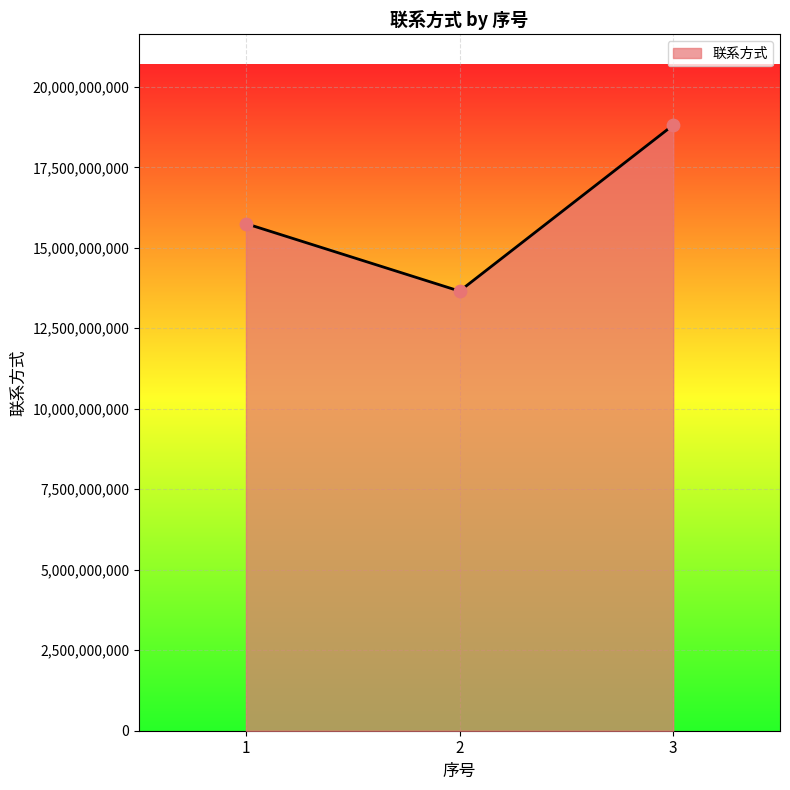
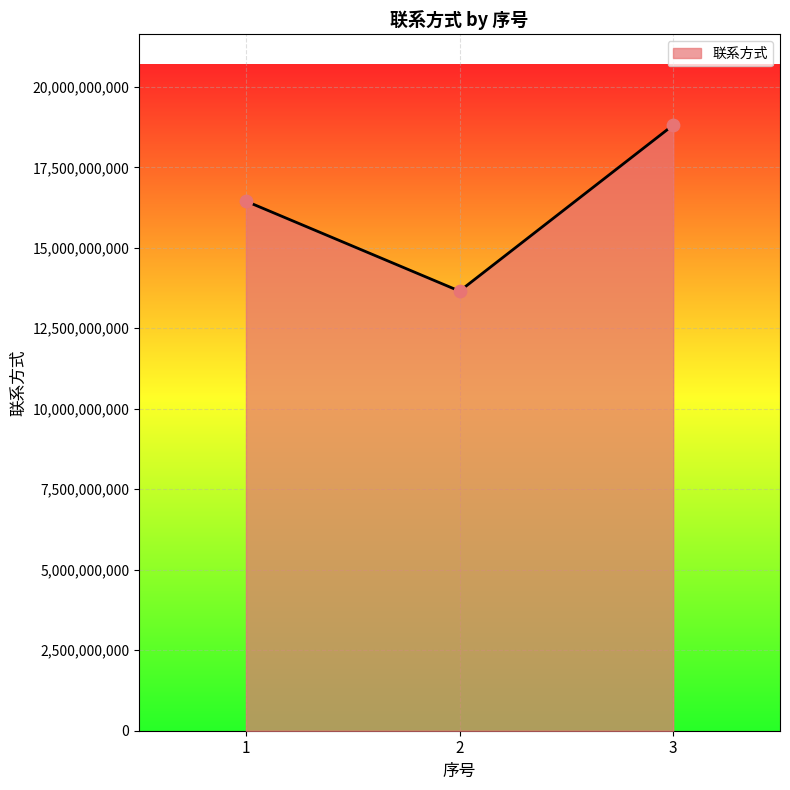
1: 15,800,000,000 -> 16,400,000,000
